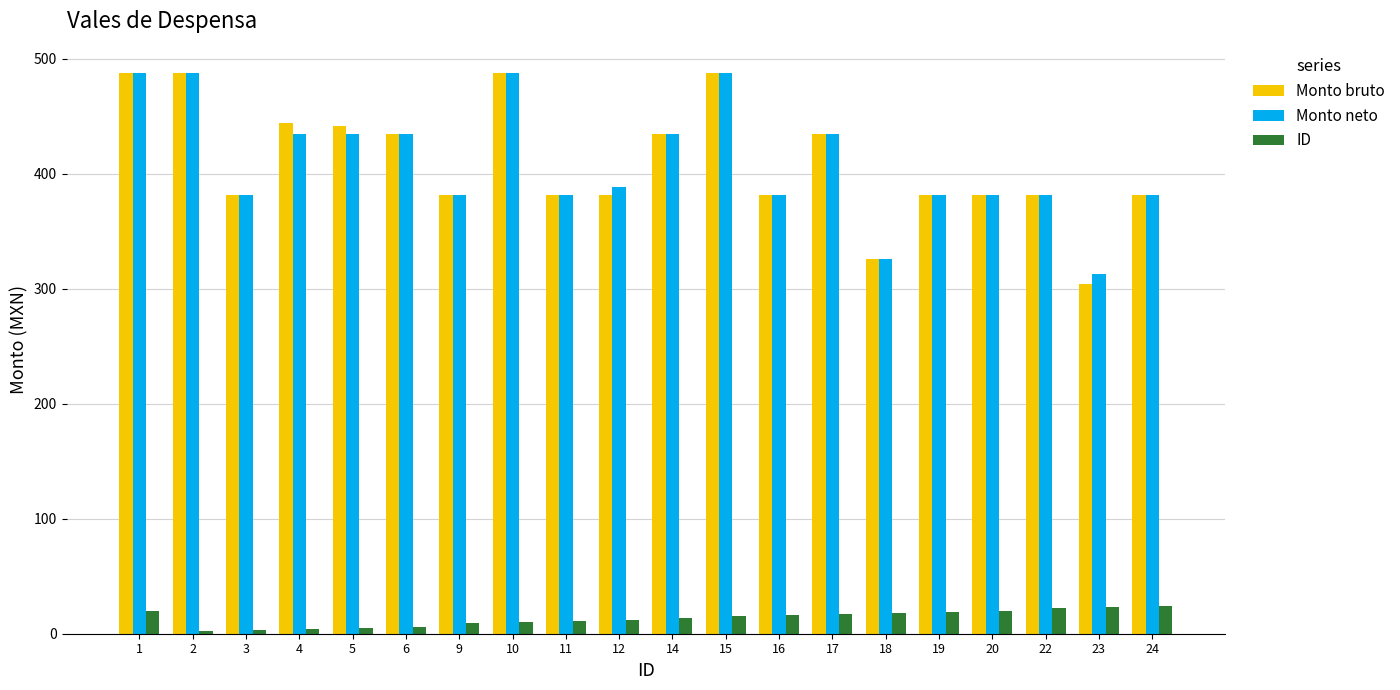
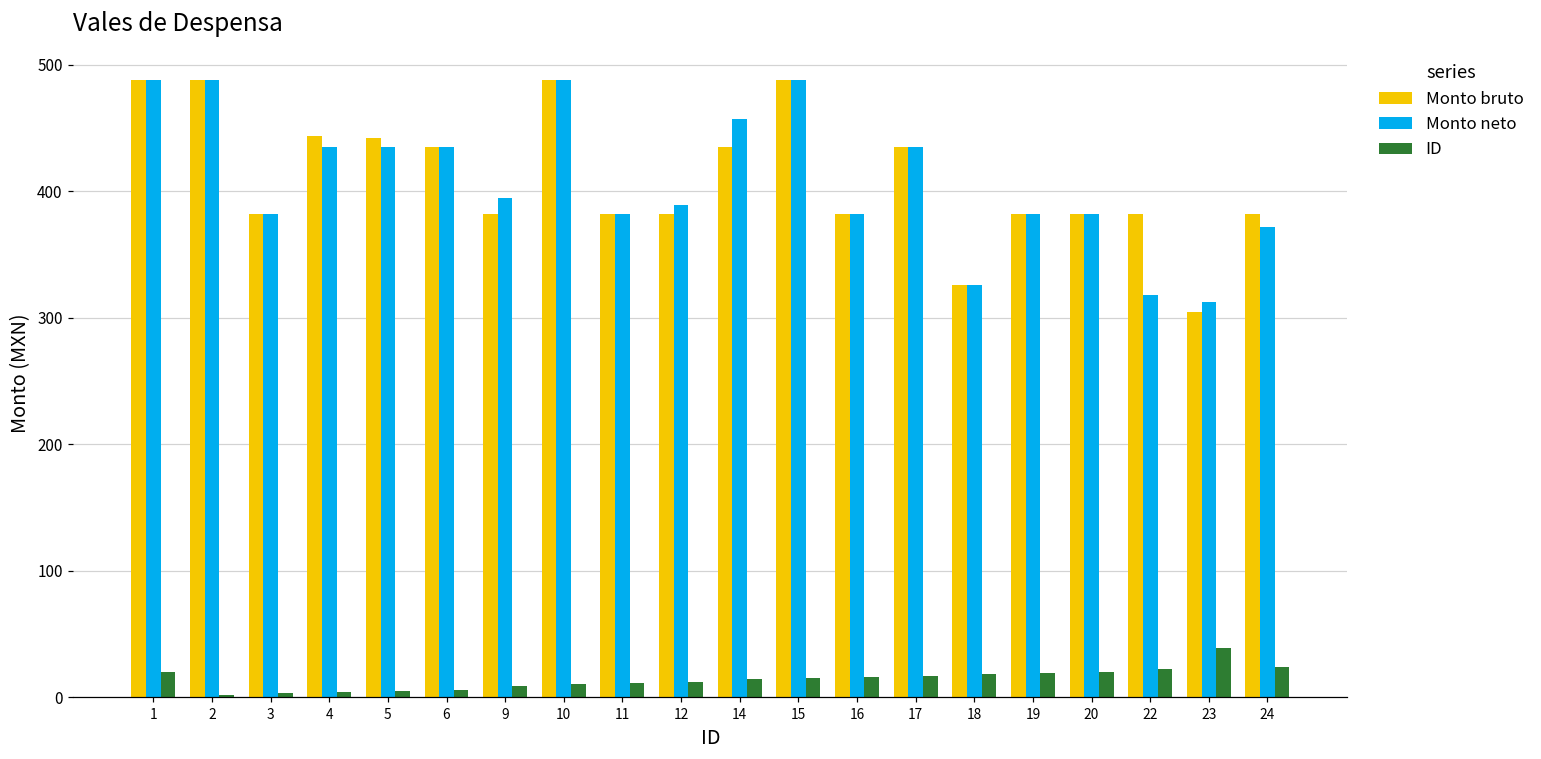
Monto neto, 9: 382 -> 395
Monto neto, 14: 435 -> 457
Monto neto, 22: 382 -> 318
ID, 23: 23 -> 39
Monto neto, 24: 382 -> 372
